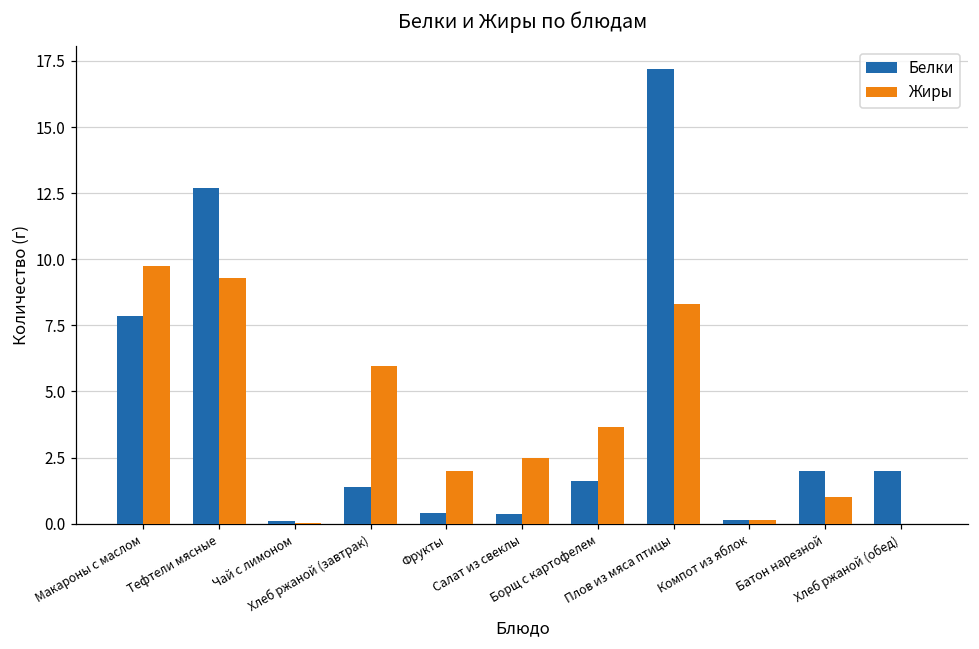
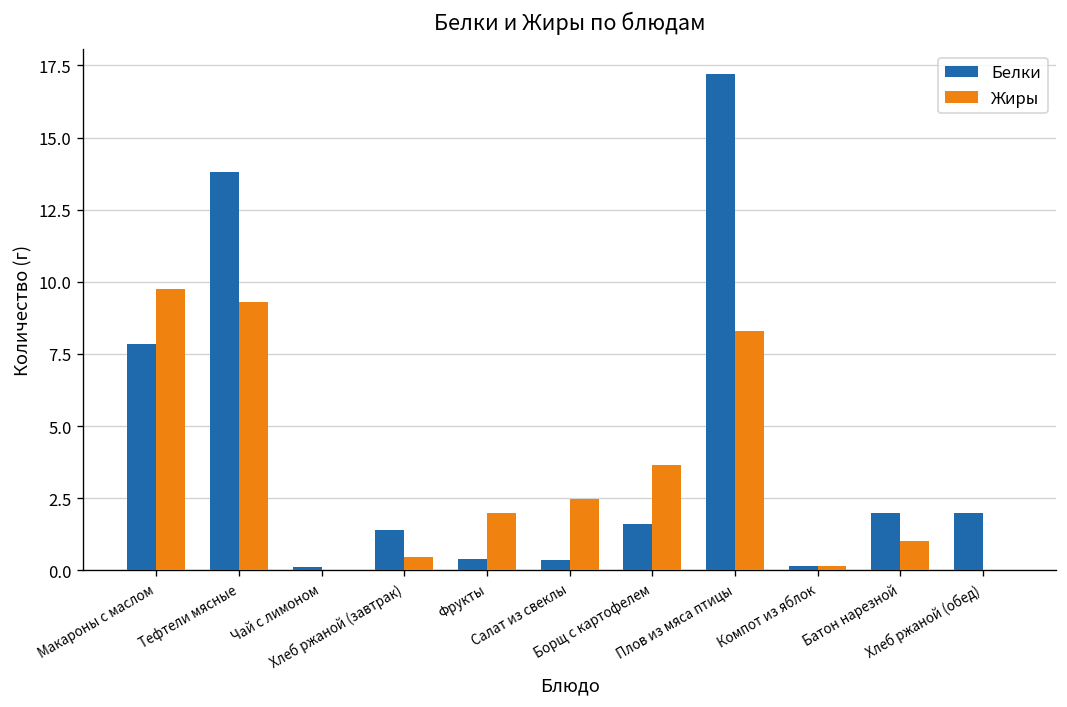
Белки, Тефтели мясные: 12.7 -> 13.8
Жиры, Хлеб ржаной (завтрак): 6.0 -> 0.5
